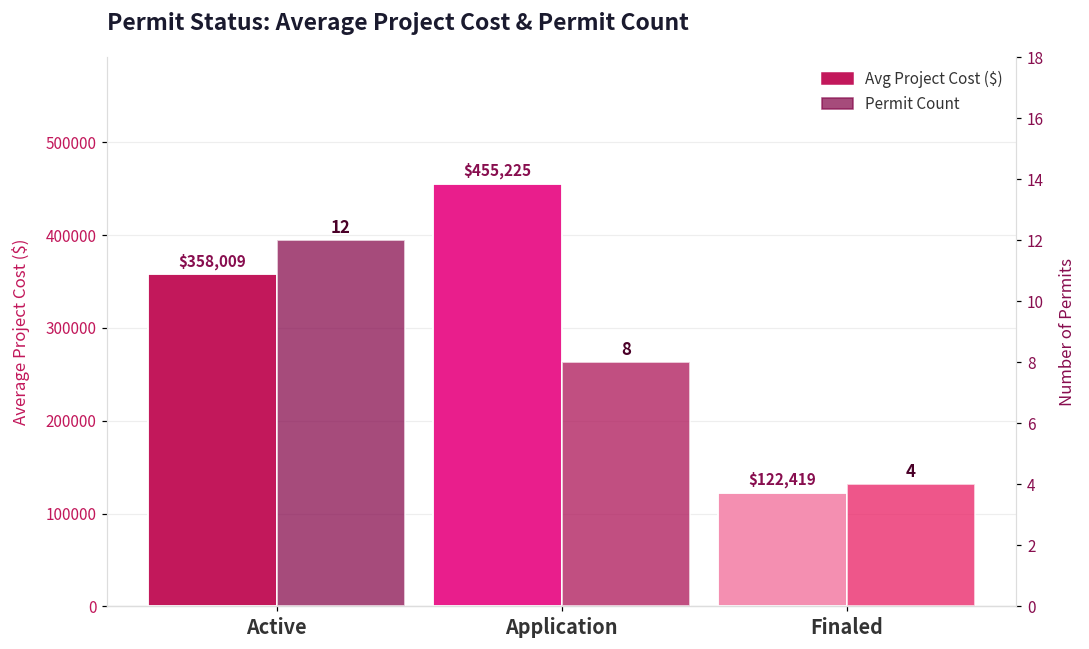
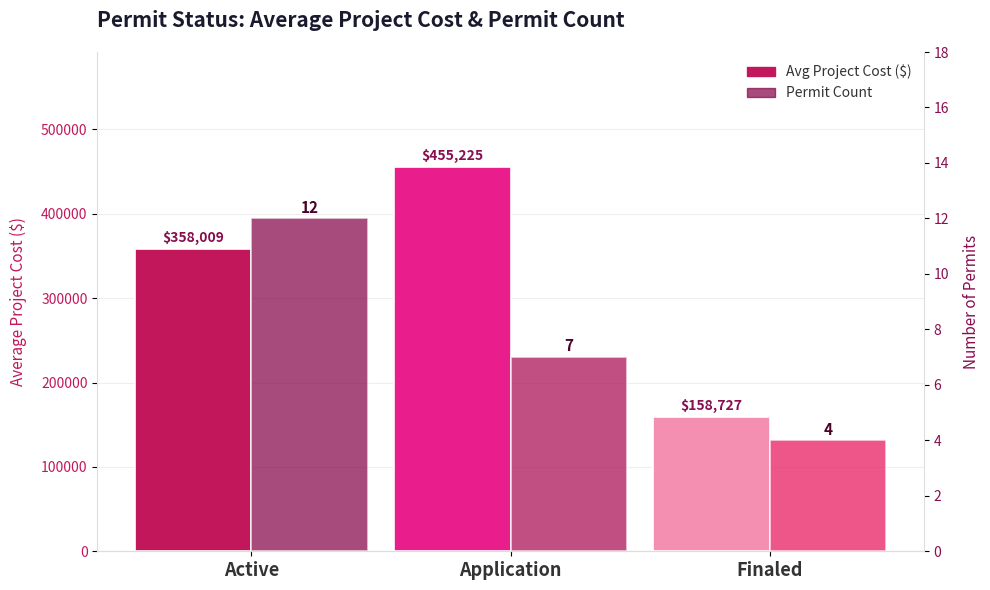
Avg Project Cost ($), Finaled: $122,419 -> $158,727
Permit Count, Application: 8 -> 7
